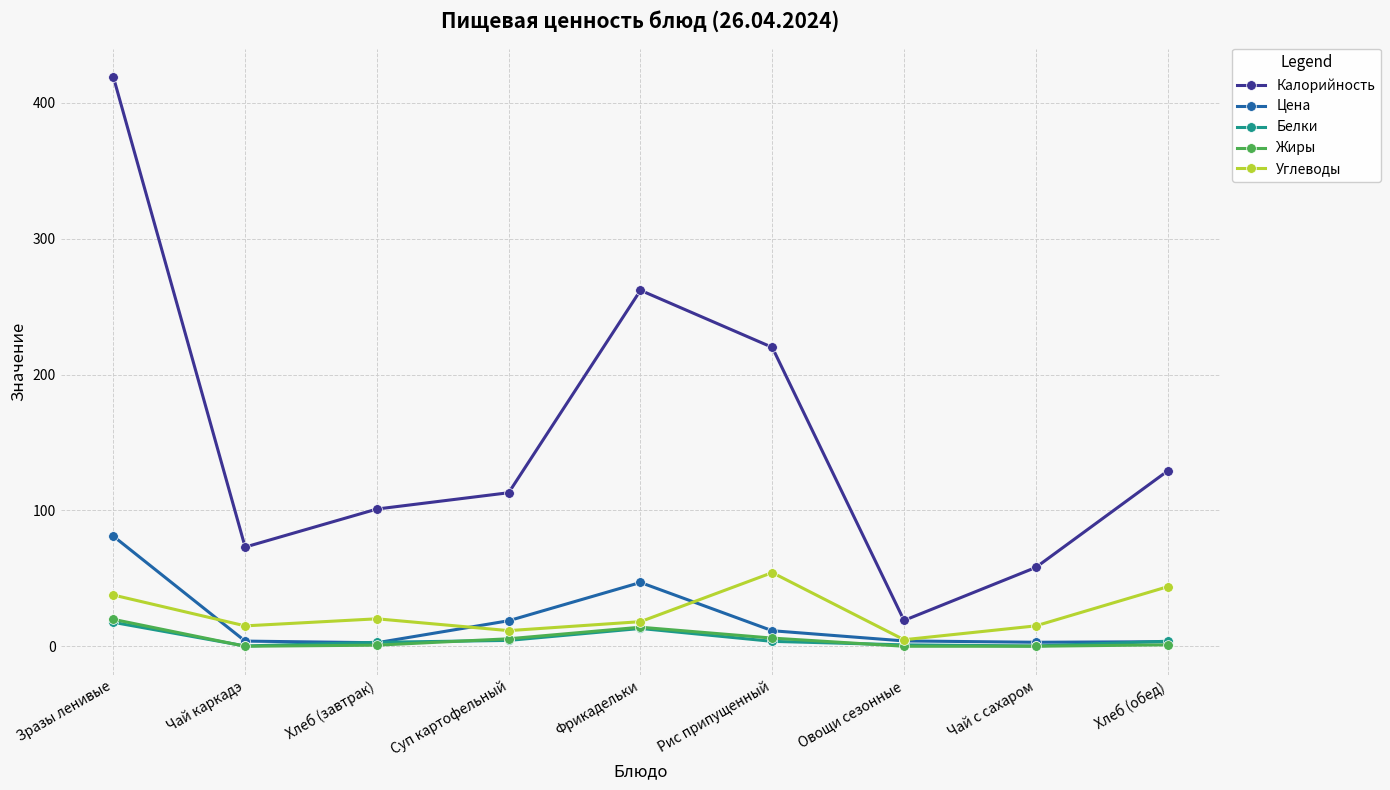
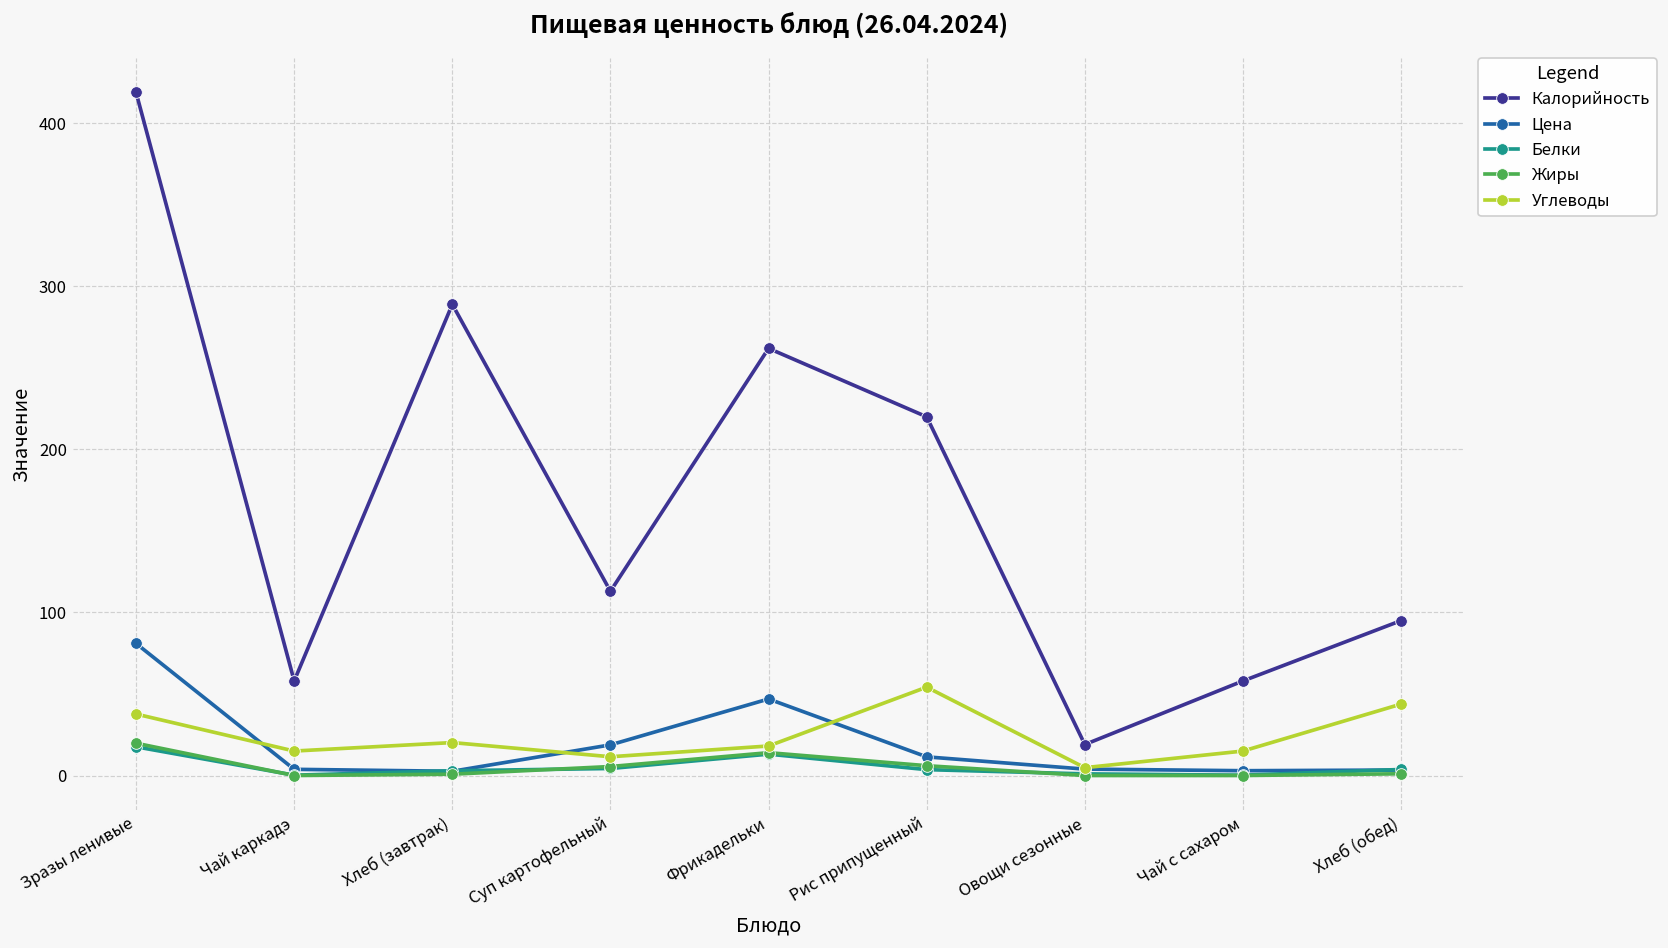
Калорийность, Чай каркадэ: 73 -> 58
Калорийность, Хлеб (завтрак): 101 -> 289
Калорийность, Хлеб (обед): 129 -> 95
